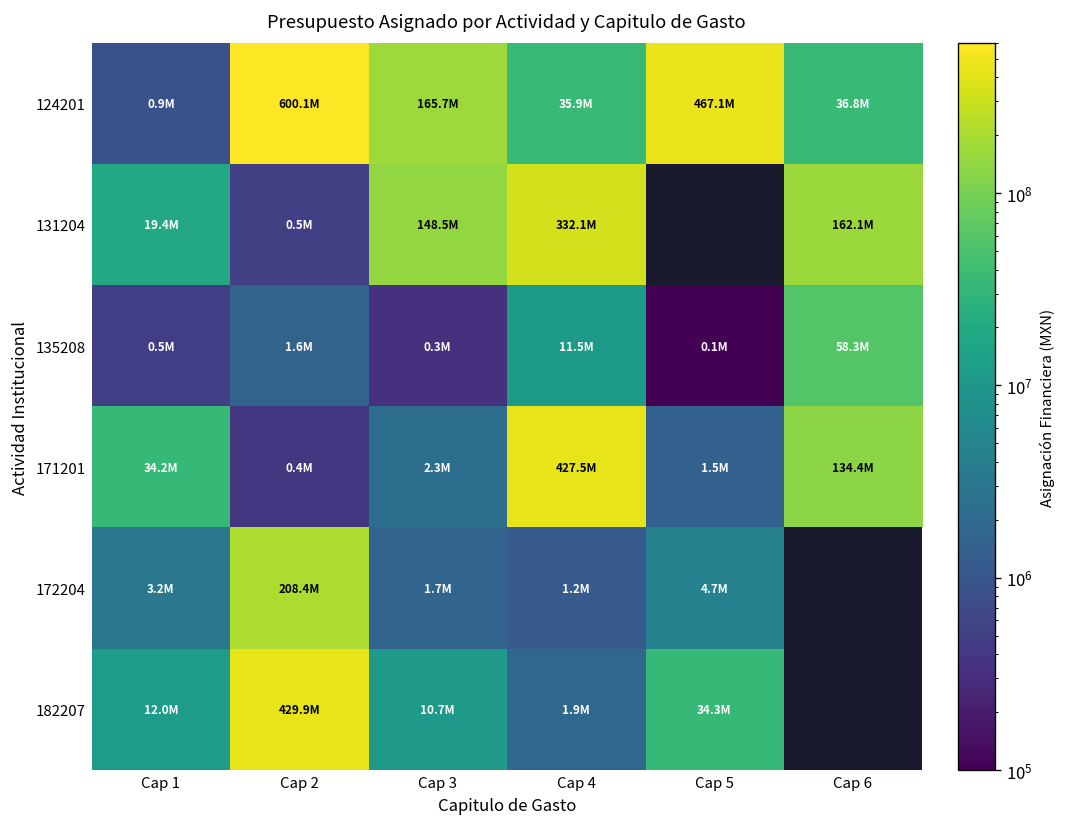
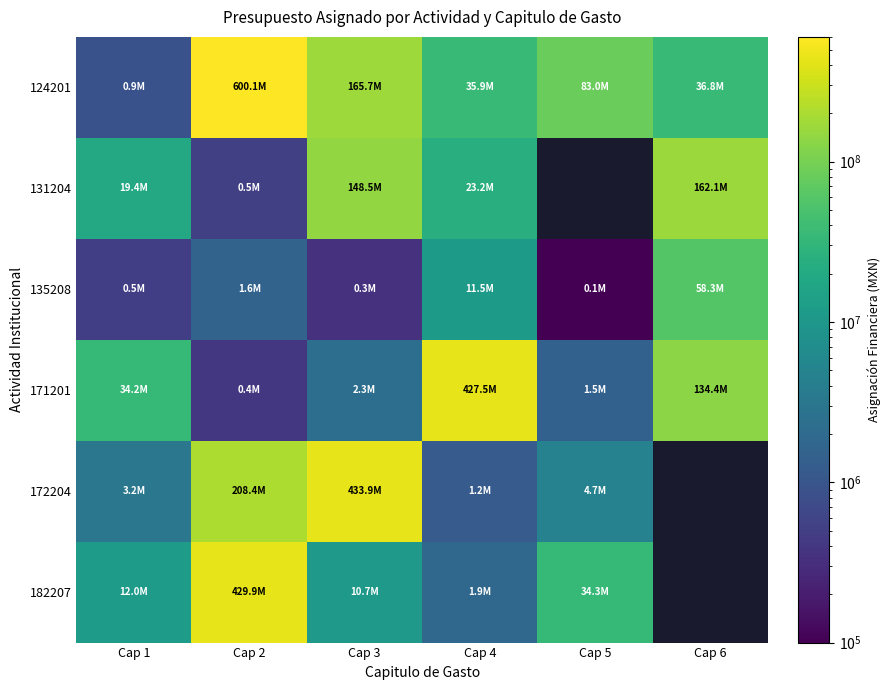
124201, Cap 5: 467.1M -> 83.0M
131204, Cap 4: 332.1M -> 23.2M
172204, Cap 3: 1.7M -> 433.9M
